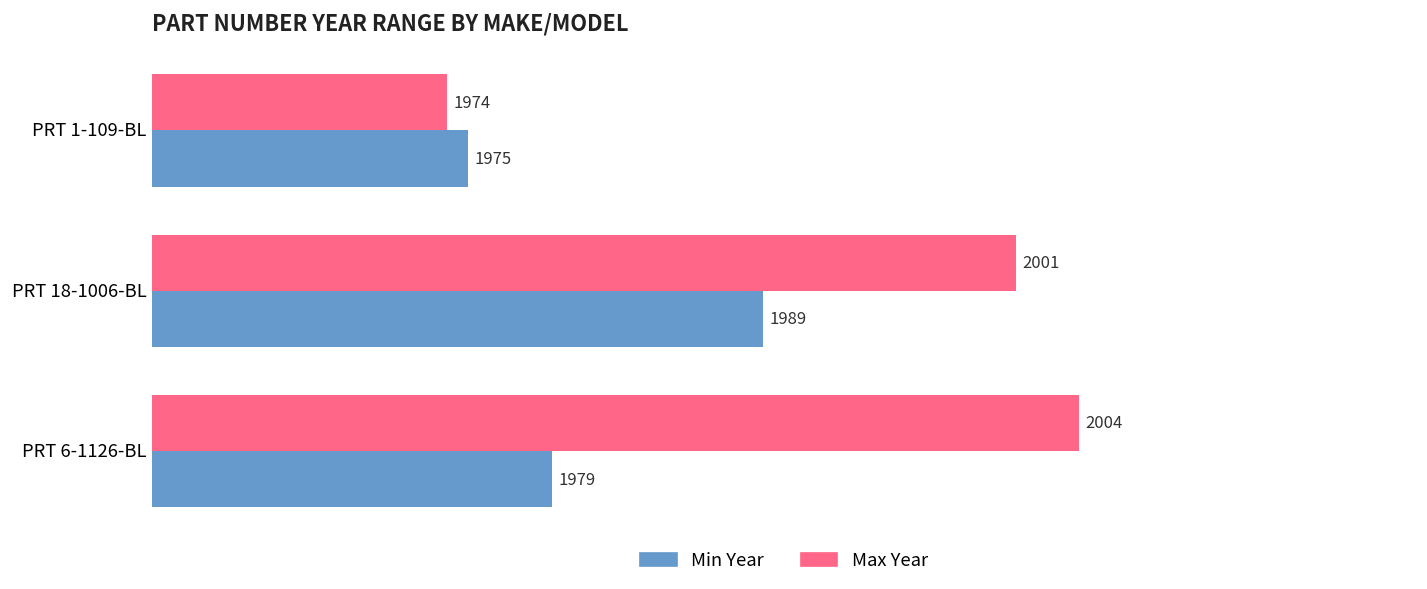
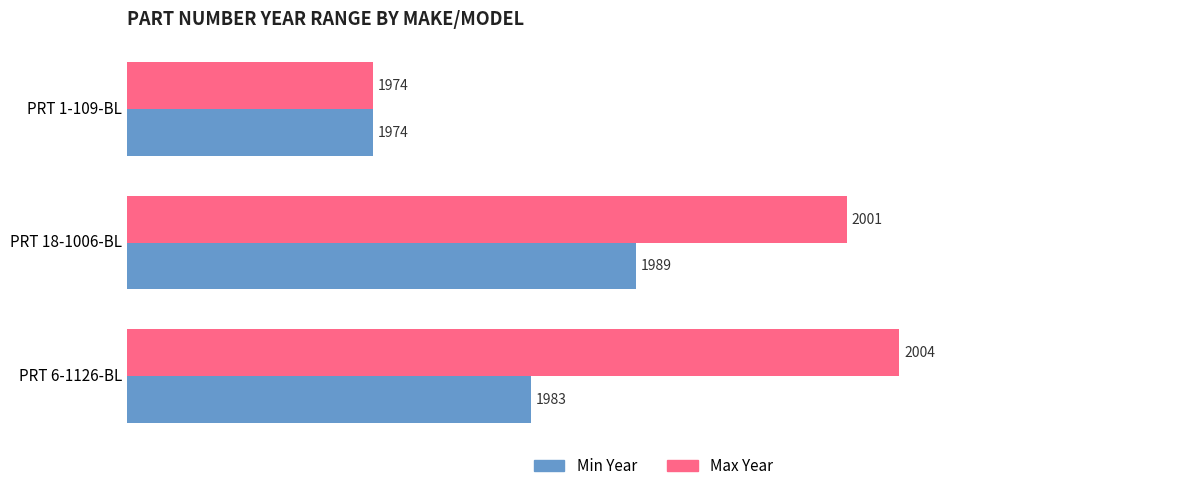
Min Year, PRT 1-109-BL: 1975 -> 1974
Min Year, PRT 6-1126-BL: 1979 -> 1983
